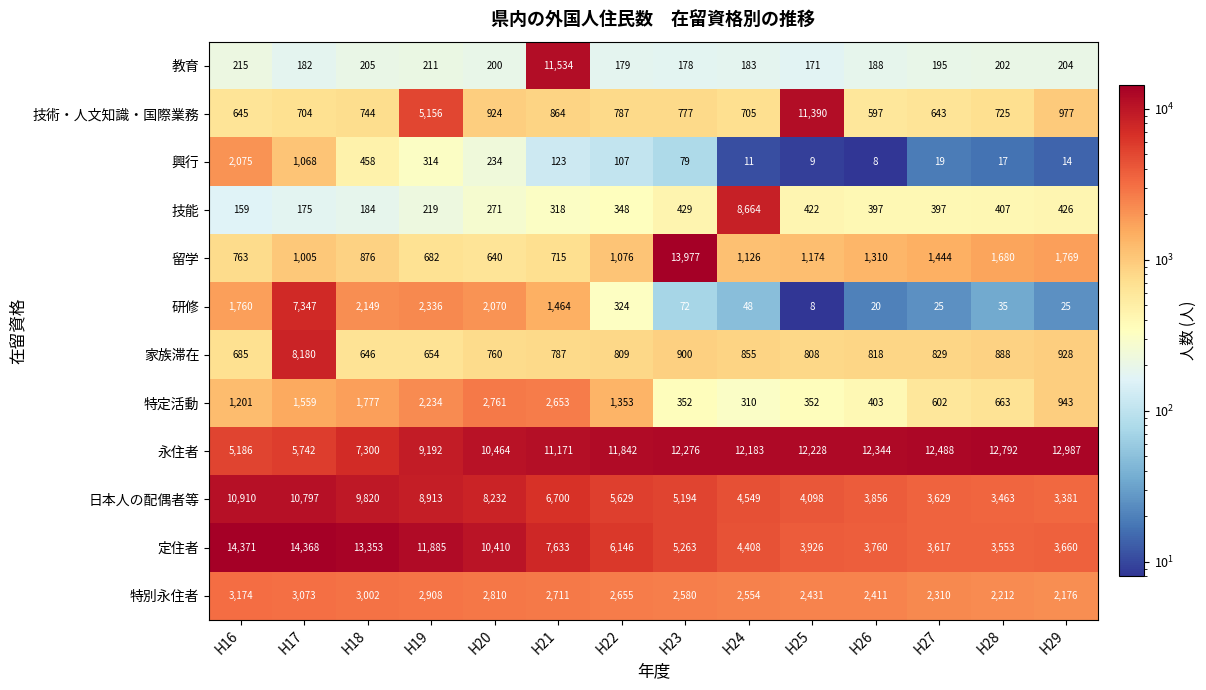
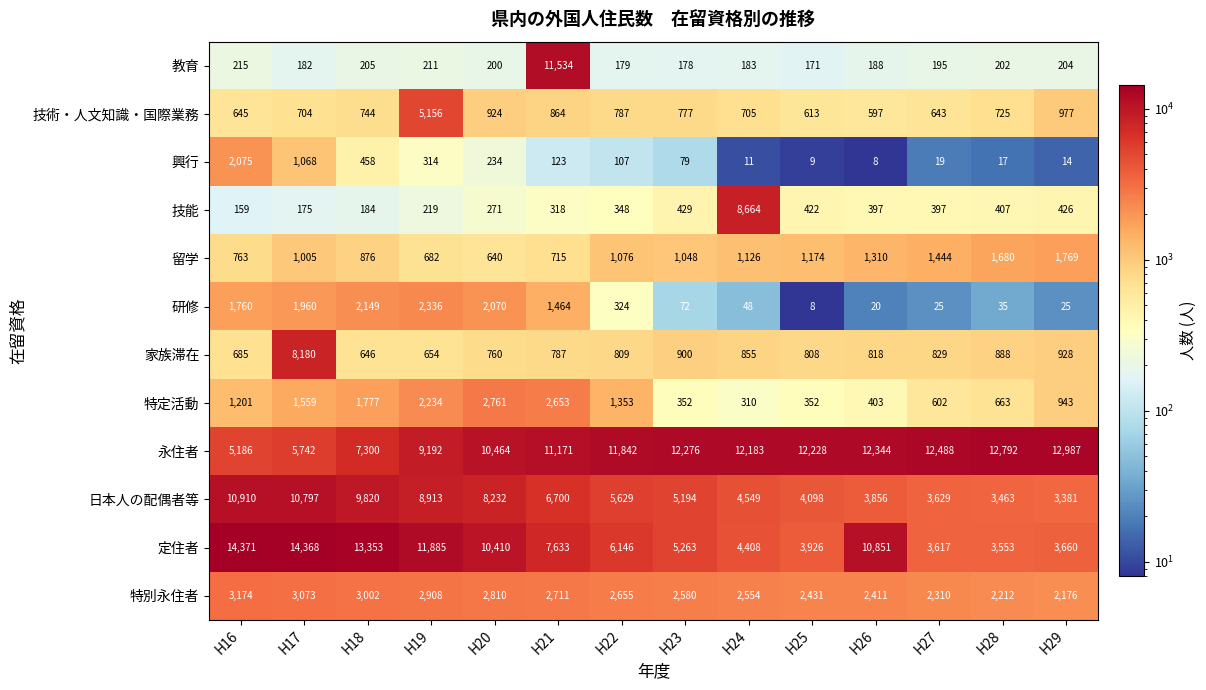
技術・人文知識・国際業務, H25: 11,390 -> 613
留学, H23: 13,977 -> 1,048
研修, H17: 7,347 -> 1,960
定住者, H26: 3,760 -> 10,851
